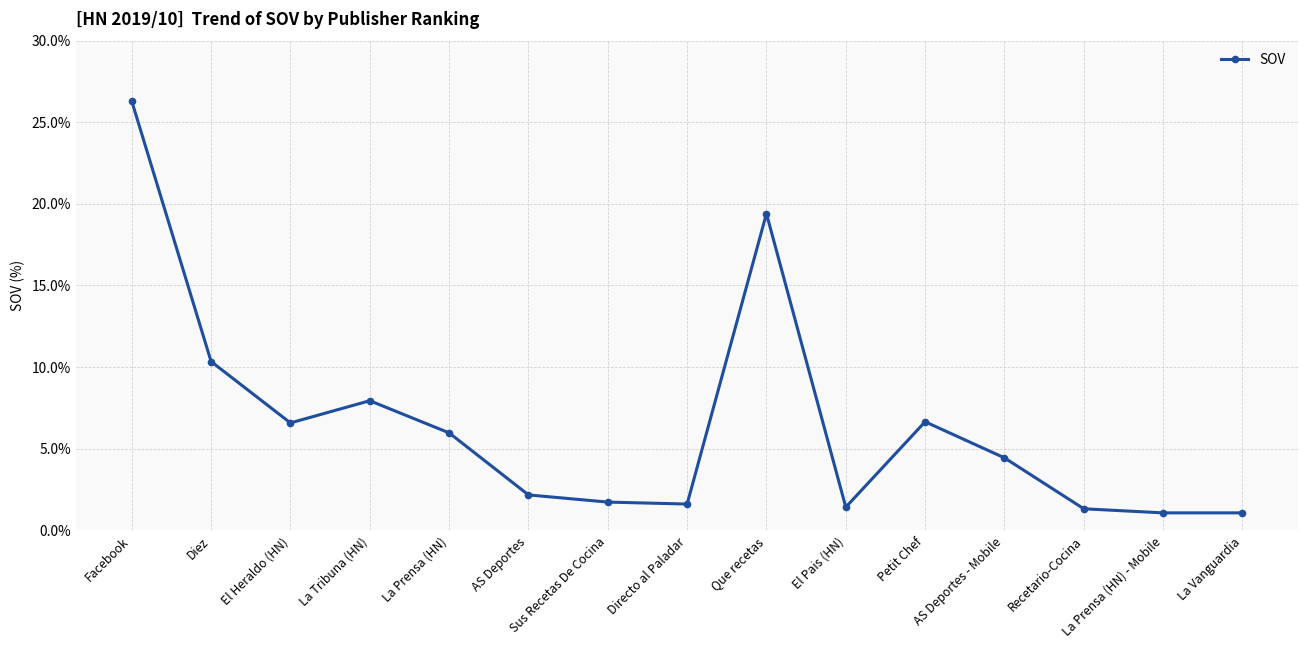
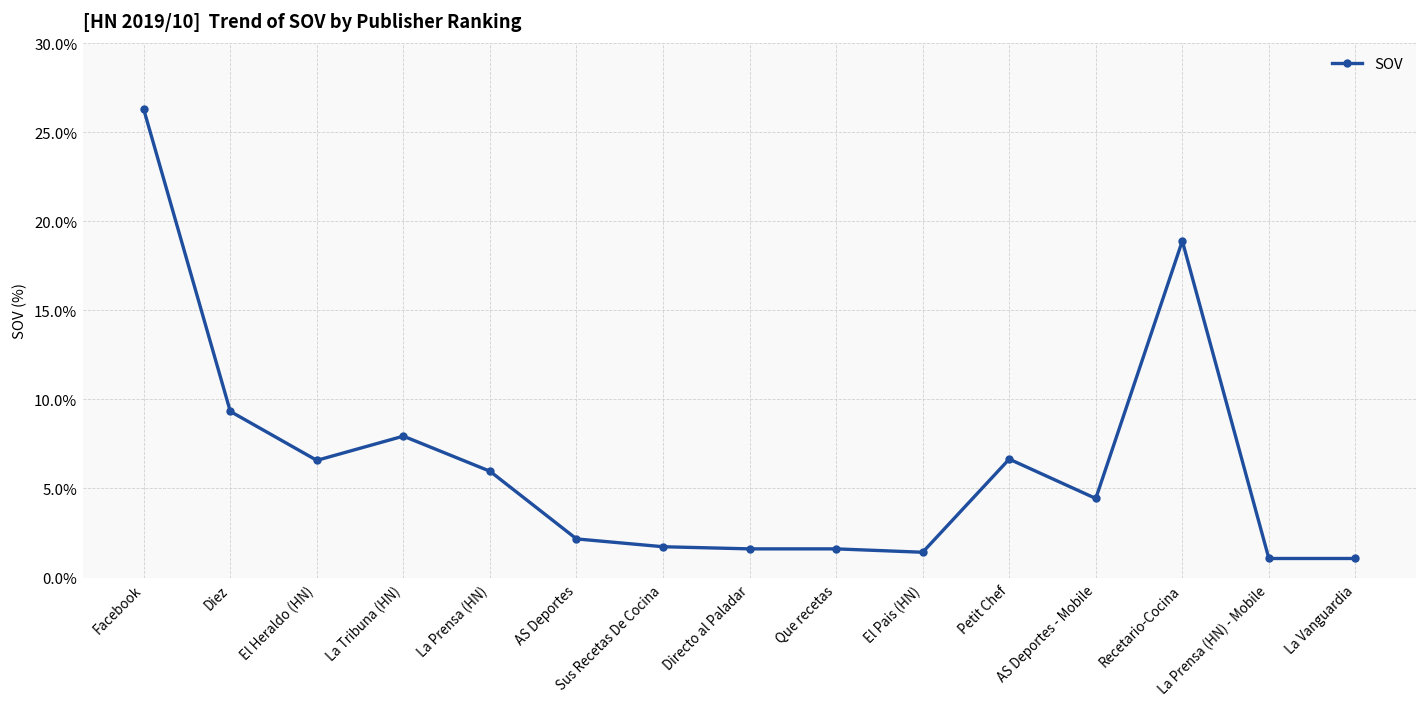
Diez: 10.3% -> 9.3%
Que recetas: 19.4% -> 1.6%
Recetario-Cocina: 1.3% -> 18.9%
